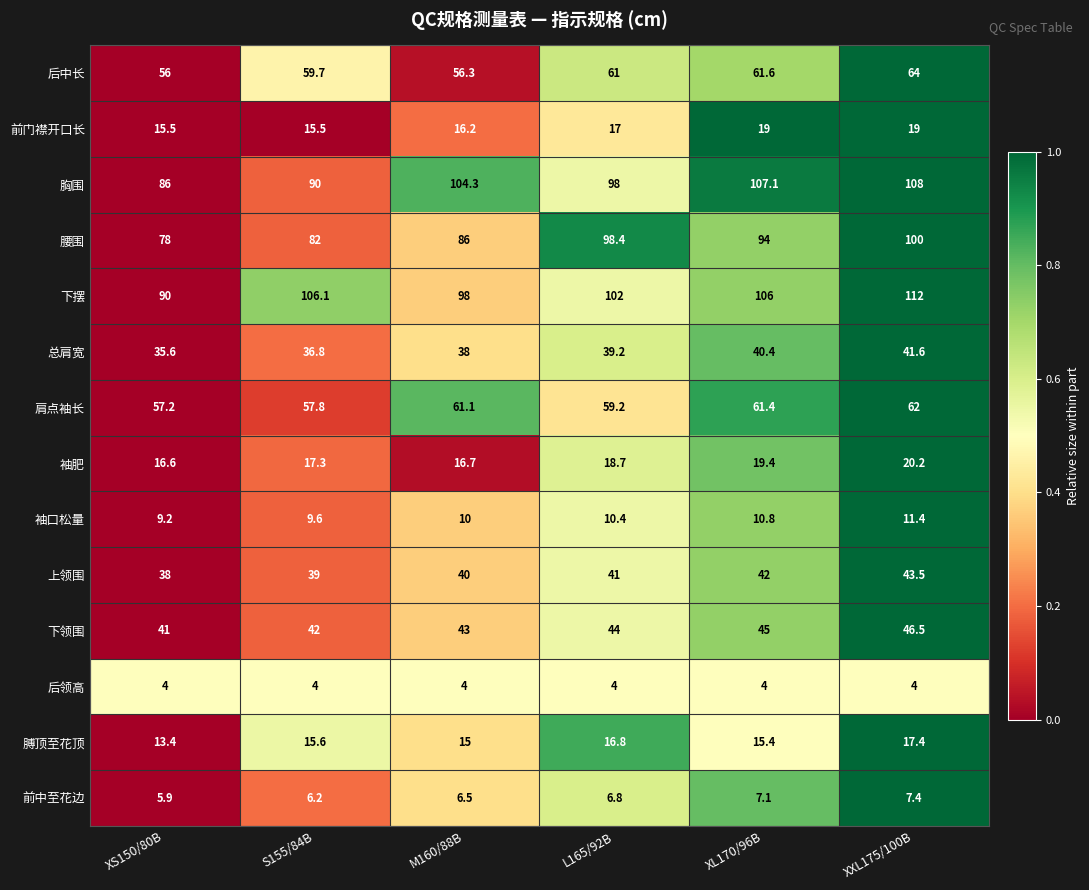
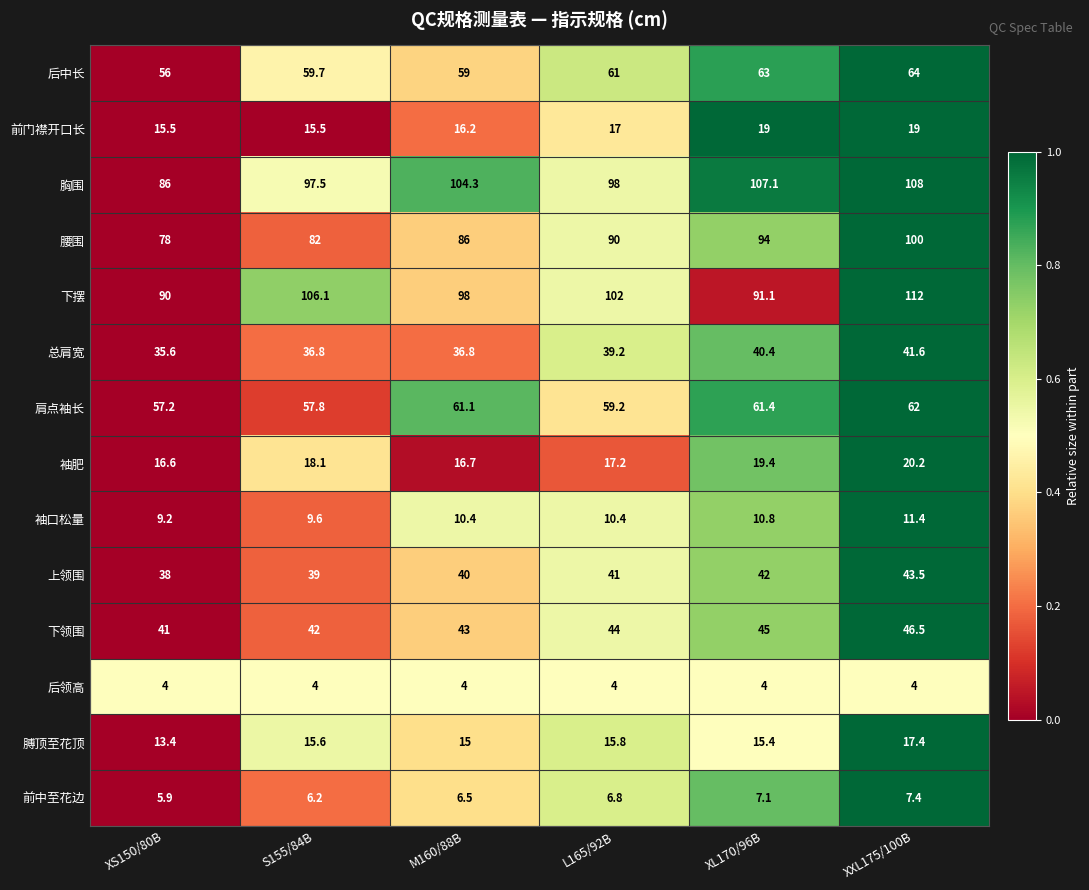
后中长, M160/88B: 56.3 -> 59
后中长, XL170/96B: 61.6 -> 63
胸围, S155/84B: 90 -> 97.5
腰围, L165/92B: 98.4 -> 90
下摆, XL170/96B: 106 -> 91.1
总肩宽, M160/88B: 38 -> 36.8
袖肥, S155/84B: 17.3 -> 18.1
袖肥, L165/92B: 18.7 -> 17.2
袖口松量, M160/88B: 10 -> 10.4
膊顶至花顶, L165/92B: 16.8 -> 15.8
